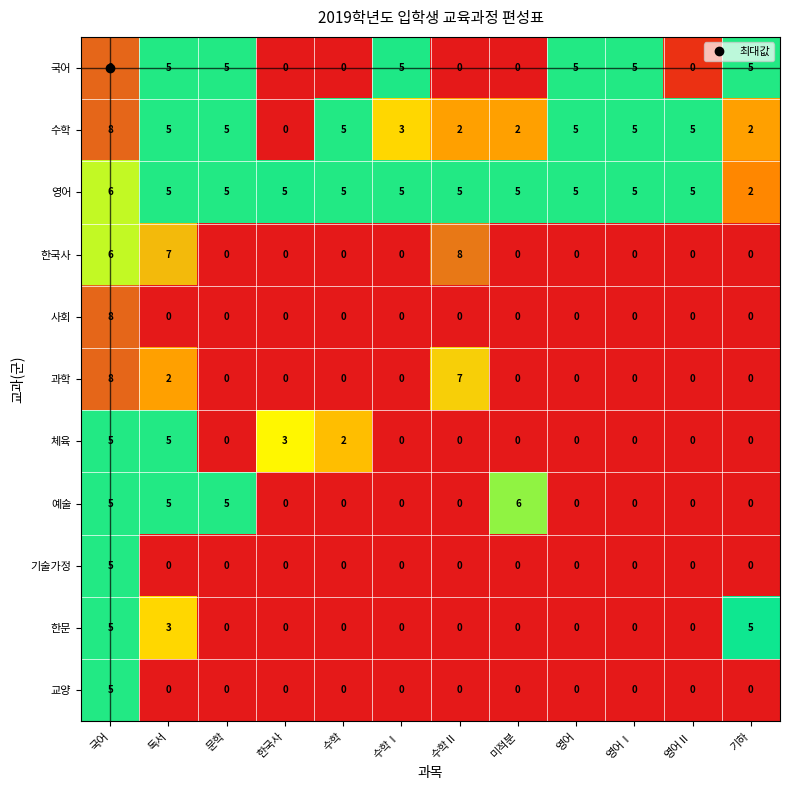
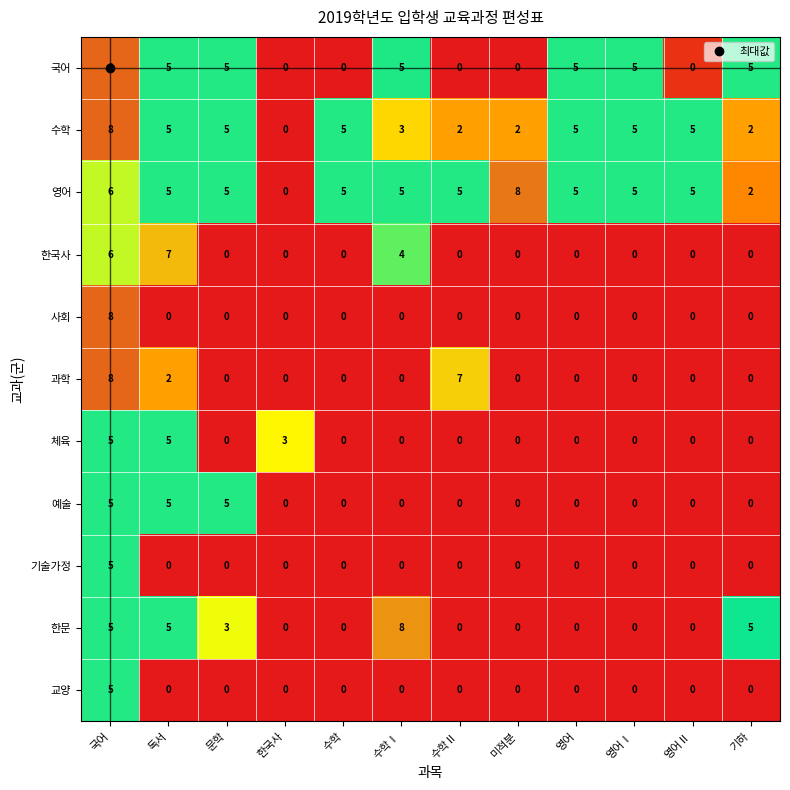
영어, 한국사: 5 -> 0
영어, 미적분: 5 -> 8
한국사, 수학Ⅰ: 0 -> 4
한국사, 수학Ⅱ: 8 -> 0
체육, 수학: 2 -> 0
예술, 미적분: 6 -> 0
한문, 독서: 3 -> 5
한문, 문학: 0 -> 3
한문, 수학Ⅰ: 0 -> 8
